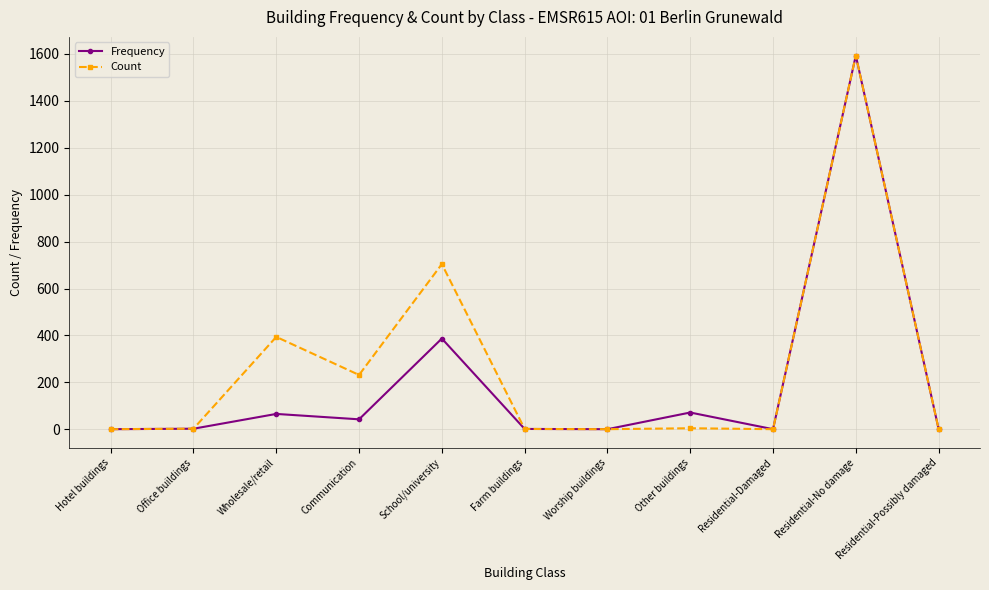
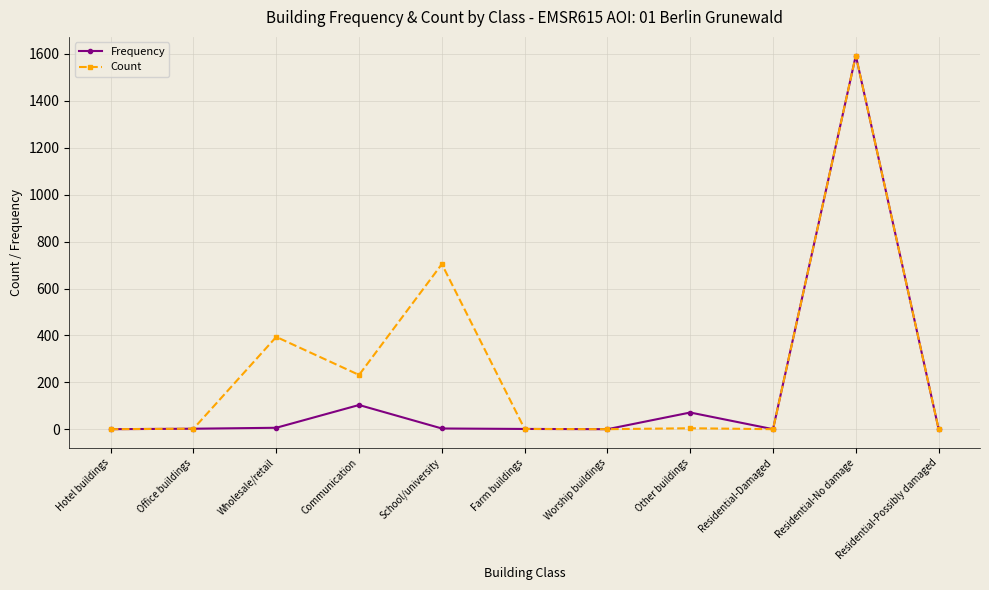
Frequency, Wholesale/retail: 70 -> 10
Frequency, Communication: 40 -> 100
Frequency, School/university: 390 -> 0
